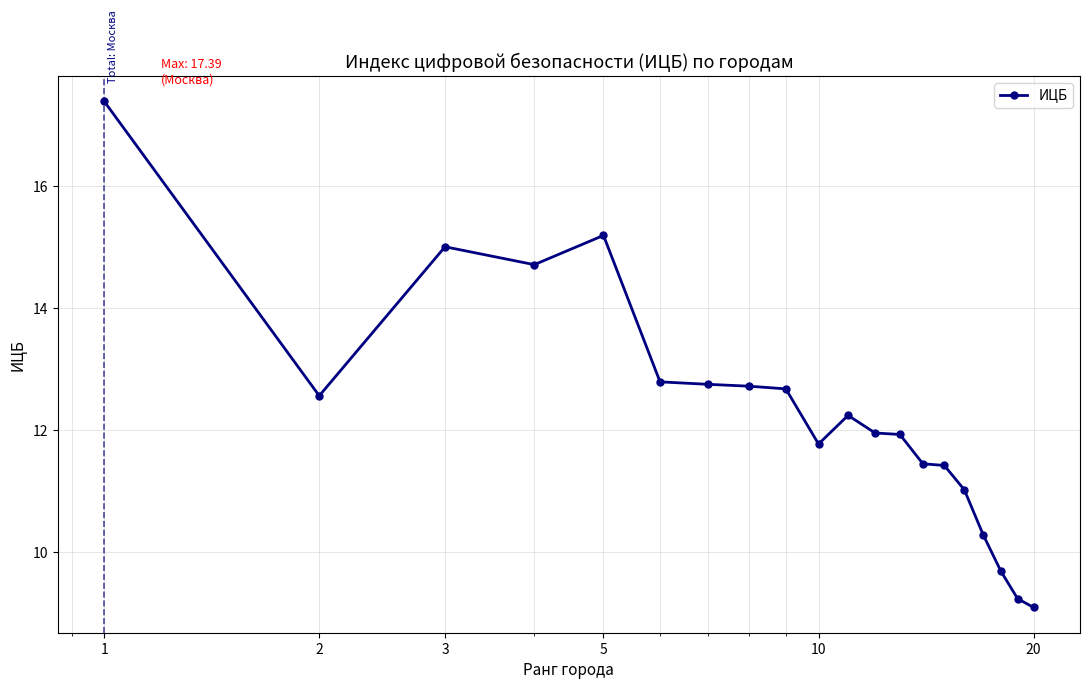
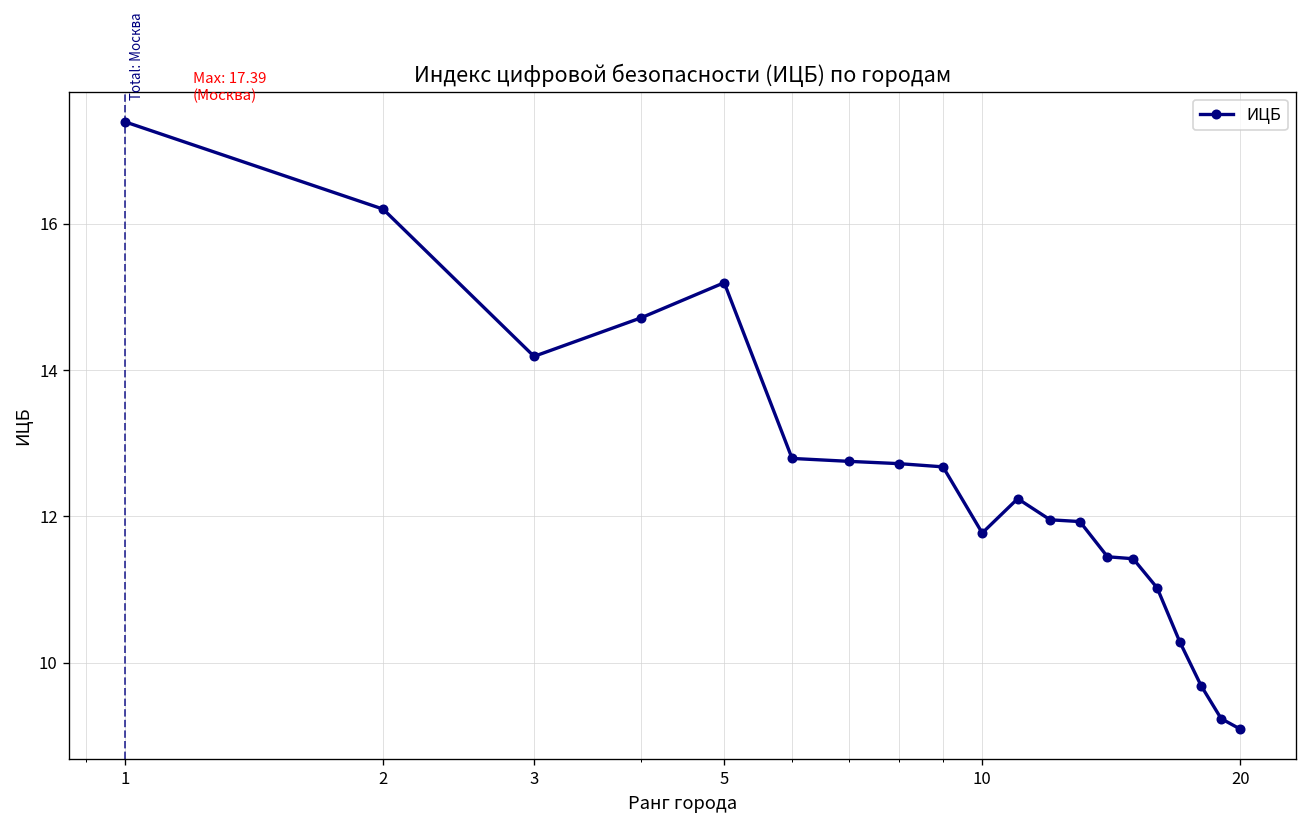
2: 12.6 -> 16.2
3: 15.0 -> 14.2
